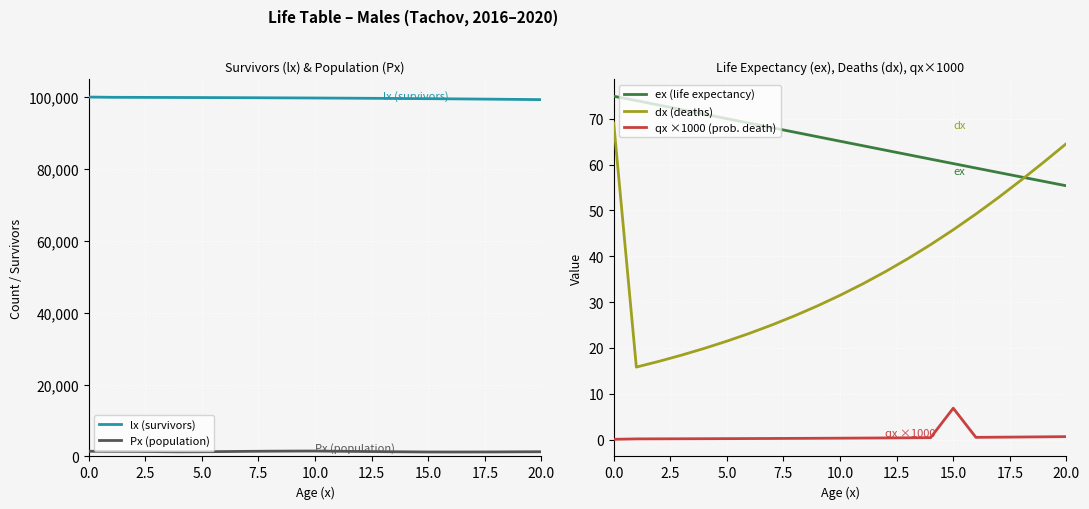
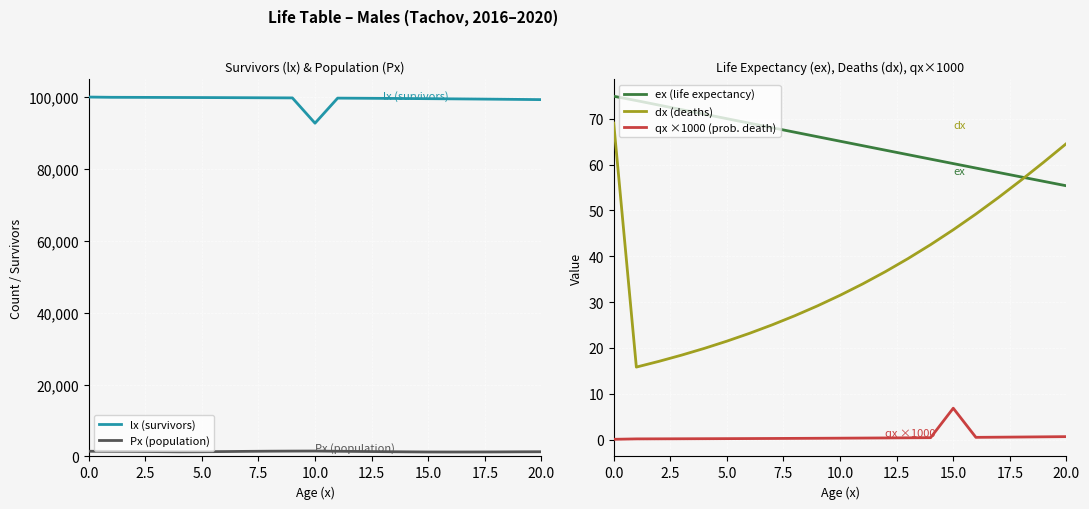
Survivors (lx) & Population (Px), lx (survivors), 10.0: 100,000 -> 93,000
